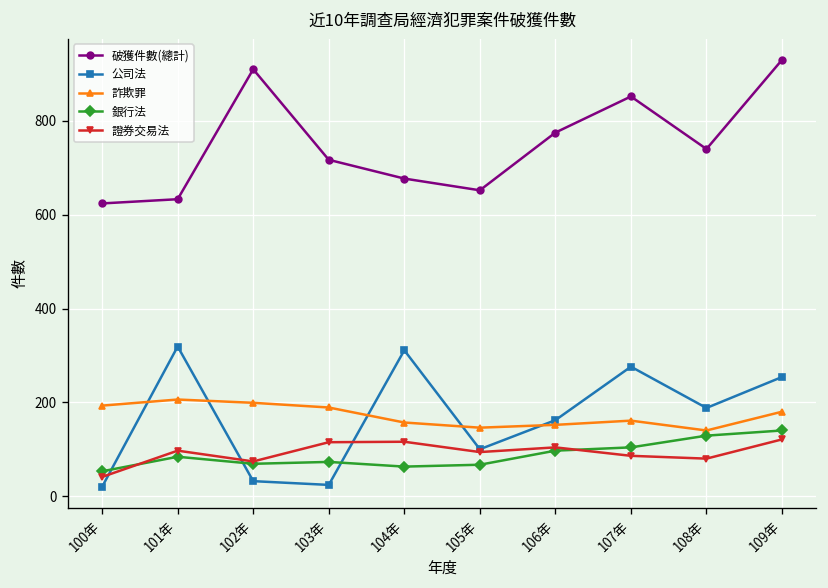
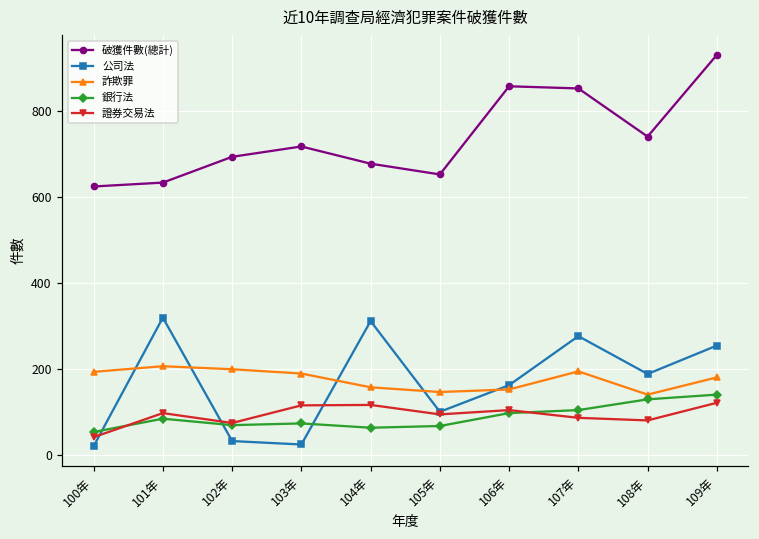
破獲件數(總計), 102年: 910 -> 690
破獲件數(總計), 106年: 780 -> 860
詐欺罪, 107年: 160 -> 190
